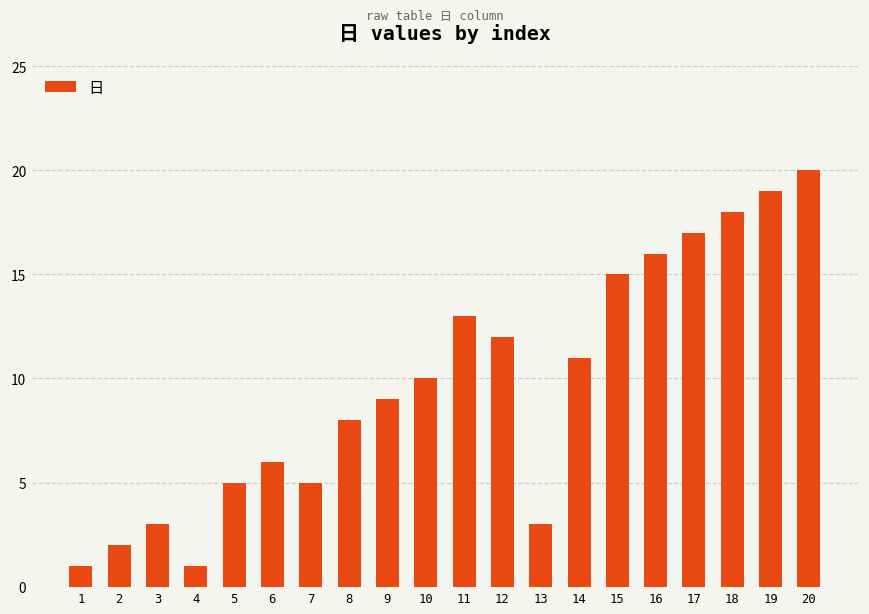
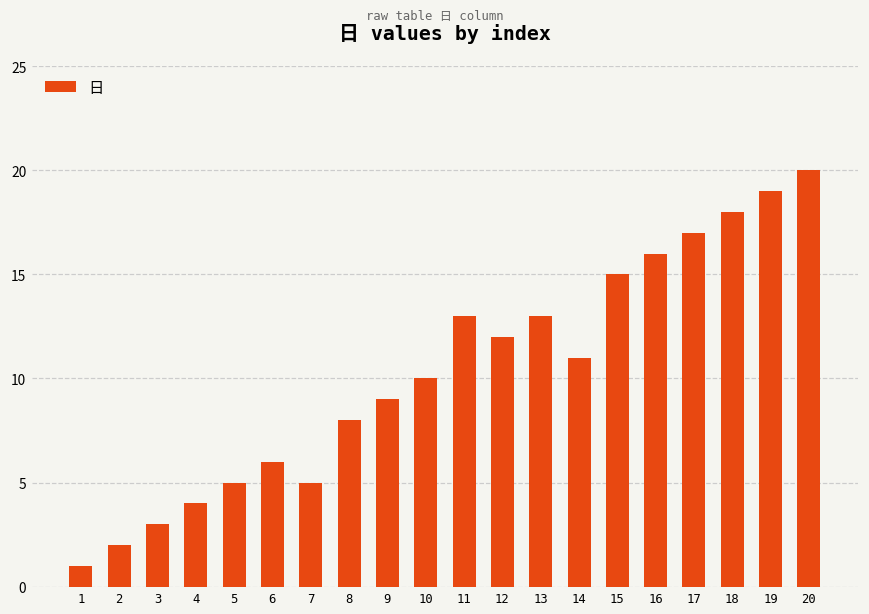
4: 1 -> 4
13: 3 -> 13
